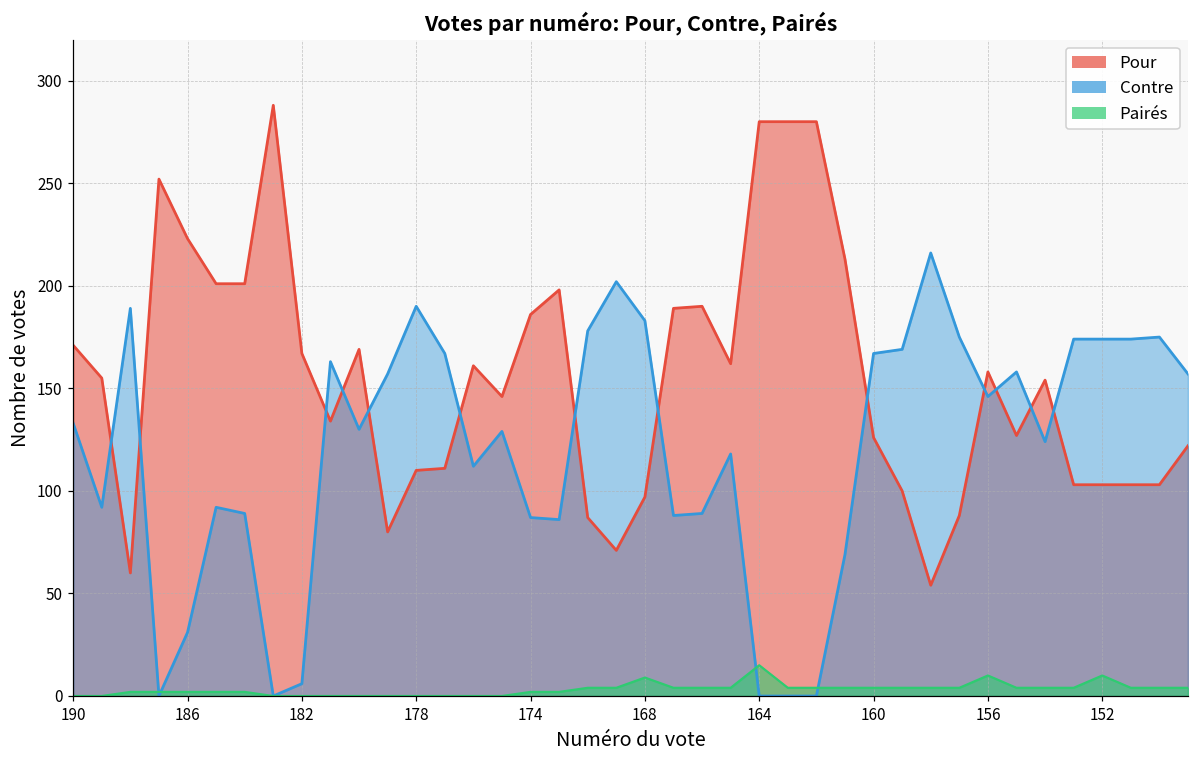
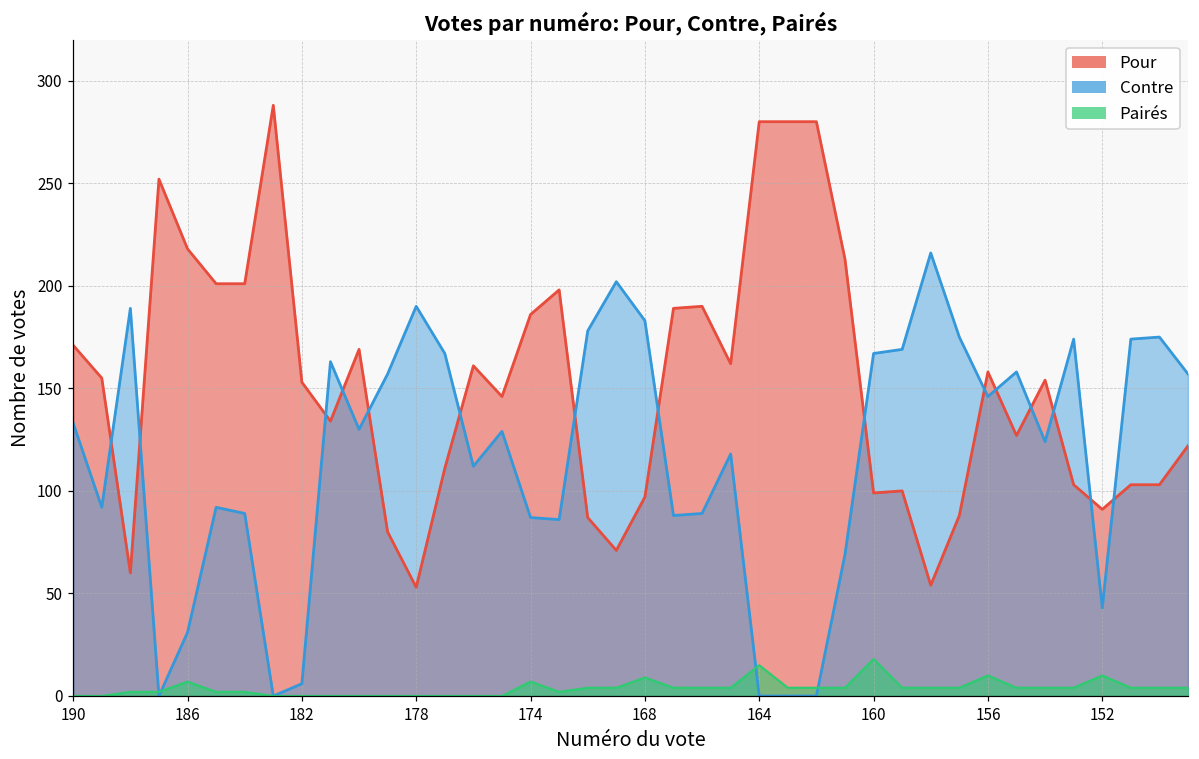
Pour, 186: 223 -> 218
Pairés, 186: 2 -> 7
Pour, 182: 167 -> 153
Pour, 178: 110 -> 53
Pairés, 174: 2 -> 7
Pour, 160: 126 -> 99
Pairés, 160: 4 -> 18
Pour, 152: 103 -> 91
Contre, 152: 174 -> 43
